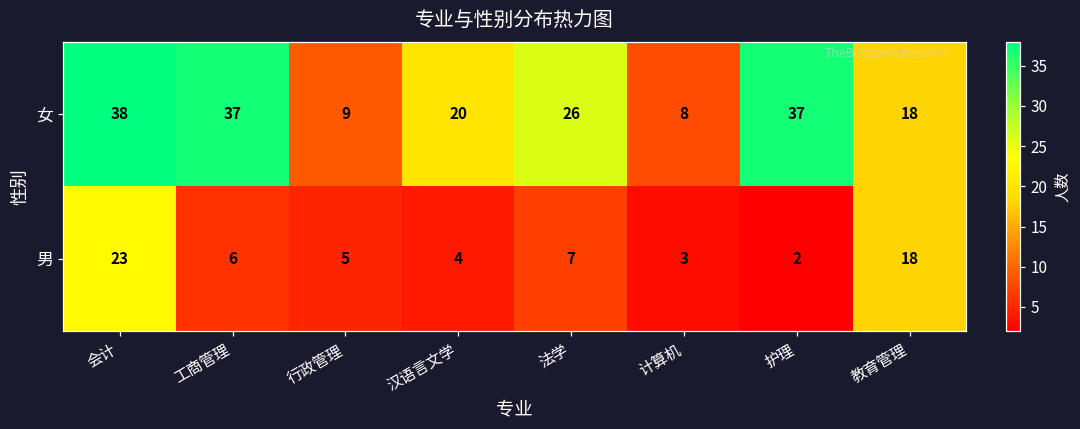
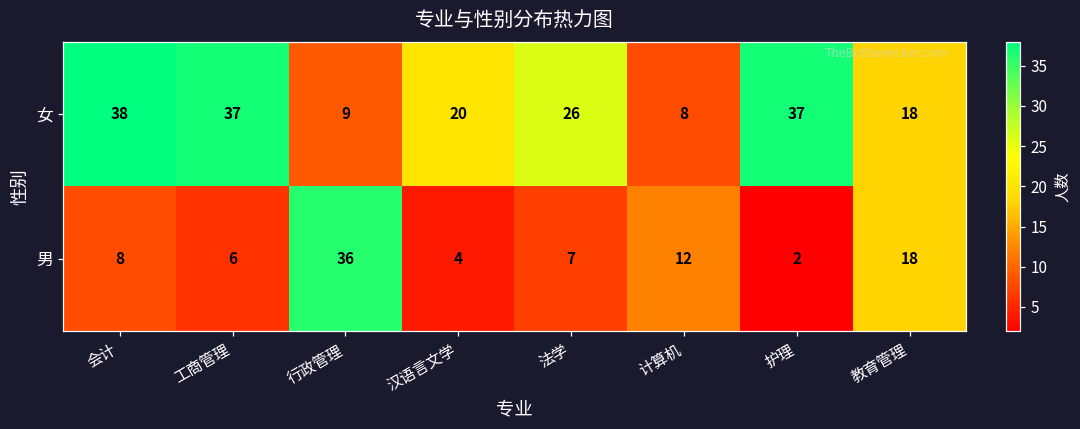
男, 会计: 23 -> 8
男, 行政管理: 5 -> 36
男, 计算机: 3 -> 12
